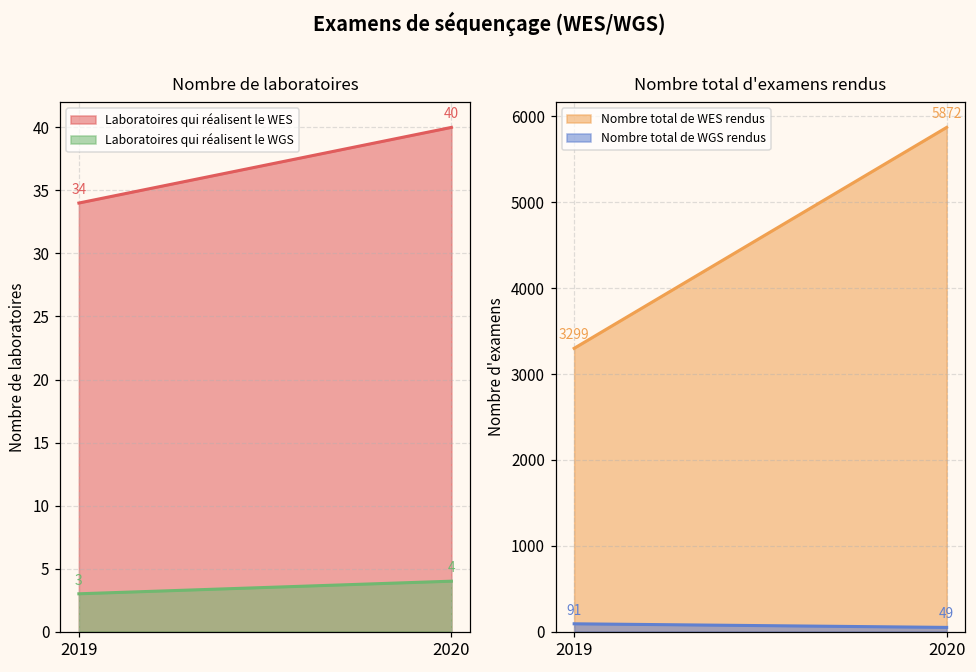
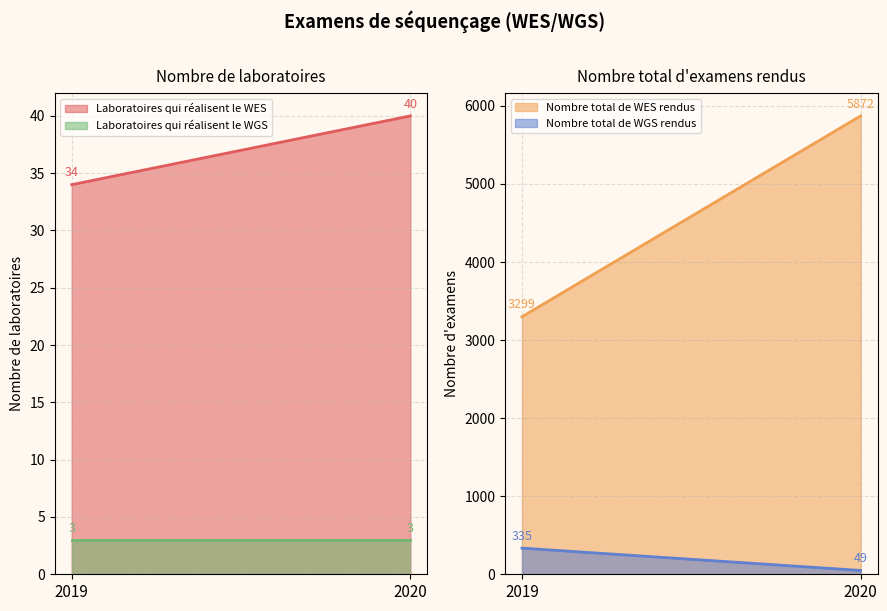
Nombre de laboratoires, Laboratoires qui réalisent le WGS, 2020: 4 -> 3
Nombre total d'examens rendus, Nombre total de WGS rendus, 2019: 91 -> 335
